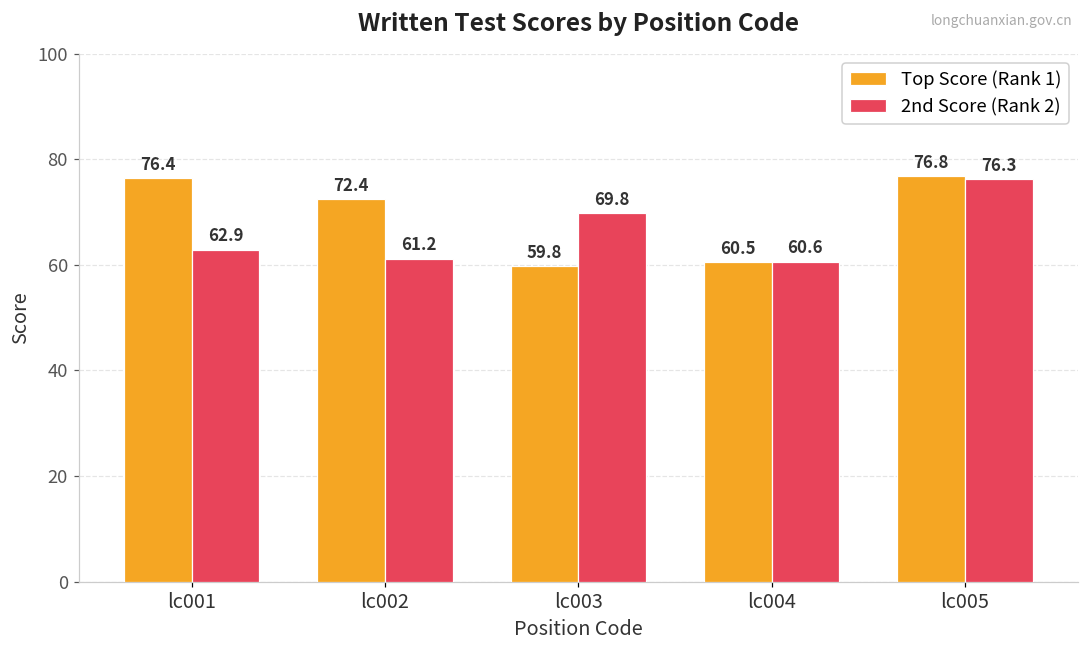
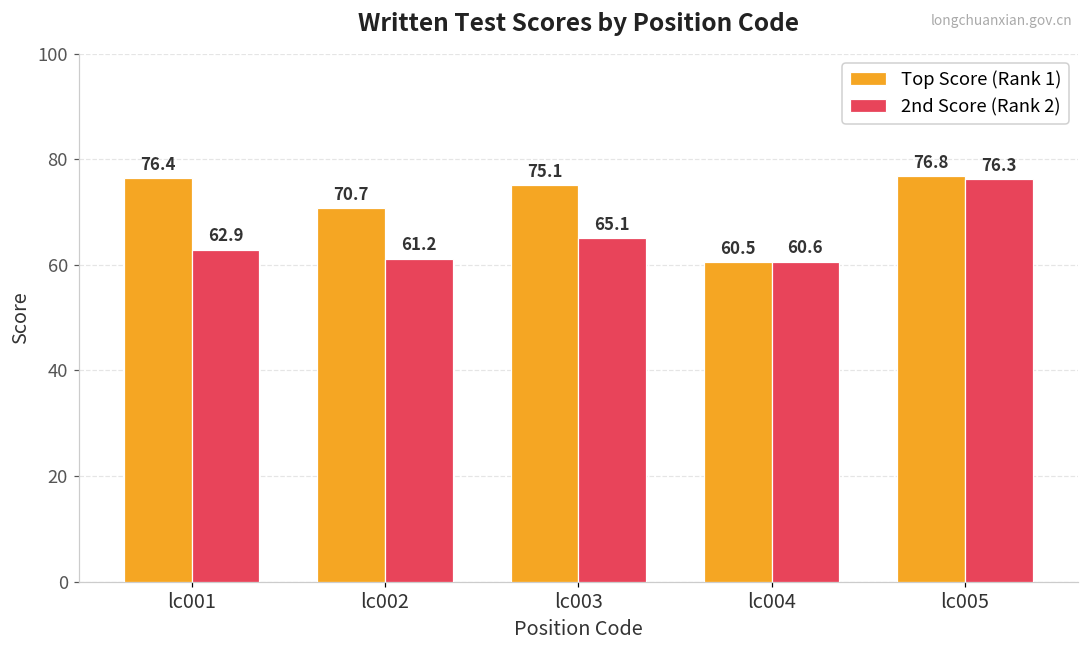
Top Score (Rank 1), lc002: 72.4 -> 70.7
Top Score (Rank 1), lc003: 59.8 -> 75.1
2nd Score (Rank 2), lc003: 69.8 -> 65.1
